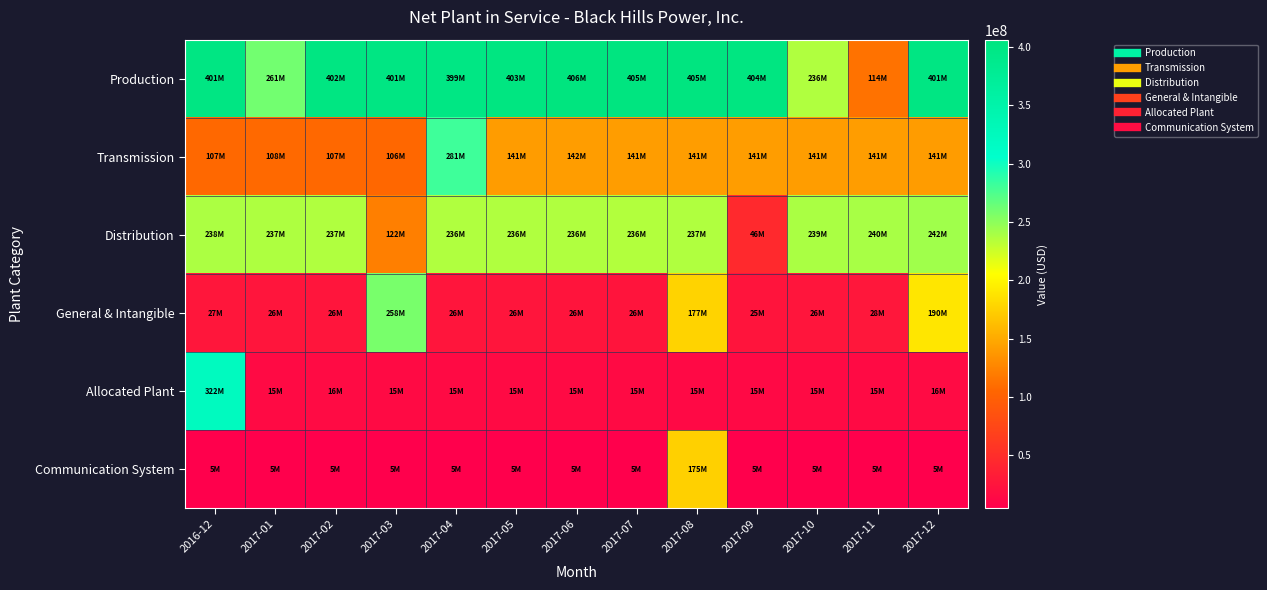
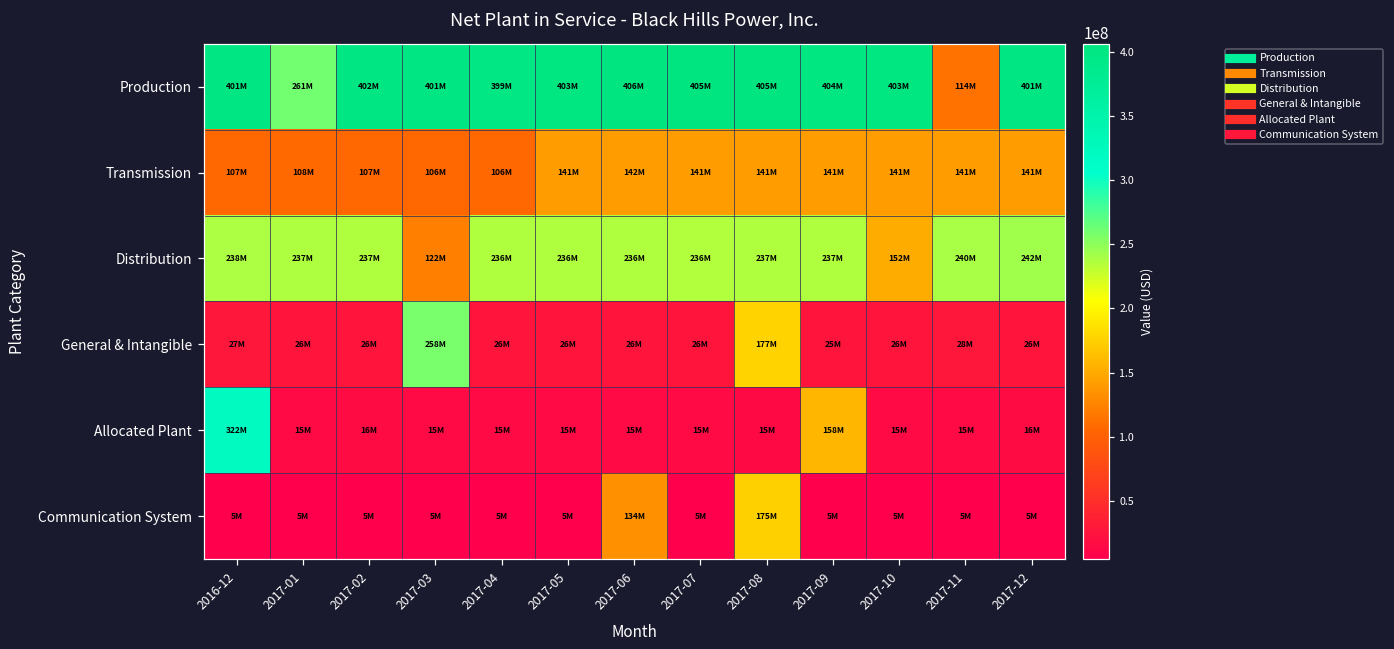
Production, 2017-10: 236M -> 403M
Transmission, 2017-04: 281M -> 106M
Distribution, 2017-09: 46M -> 237M
Distribution, 2017-10: 239M -> 152M
General & Intangible, 2017-12: 190M -> 26M
Allocated Plant, 2017-09: 15M -> 158M
Communication System, 2017-06: 5M -> 134M
